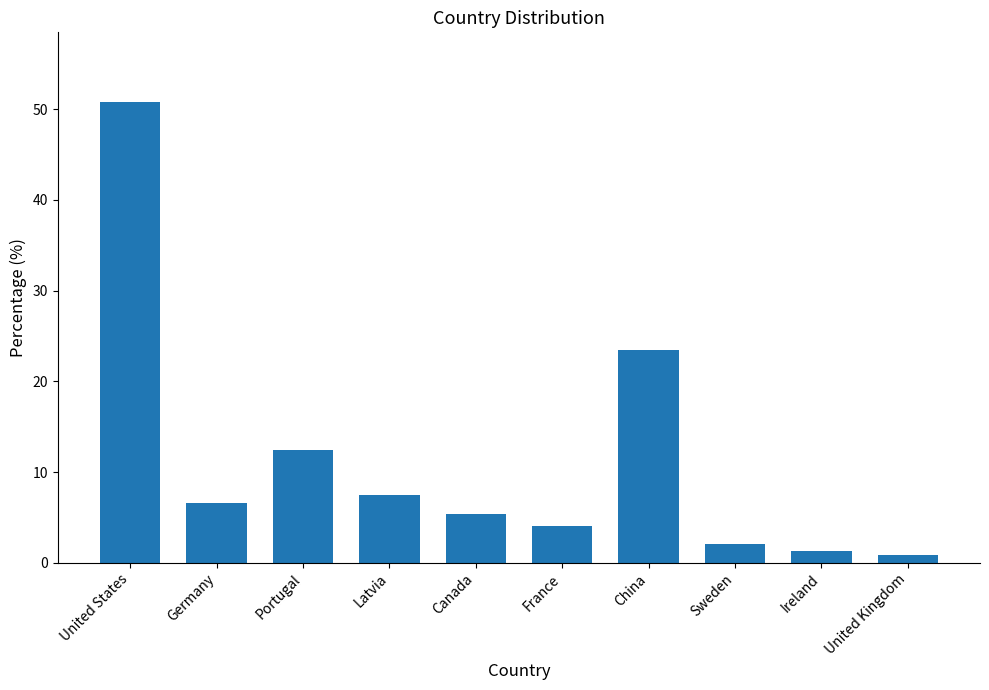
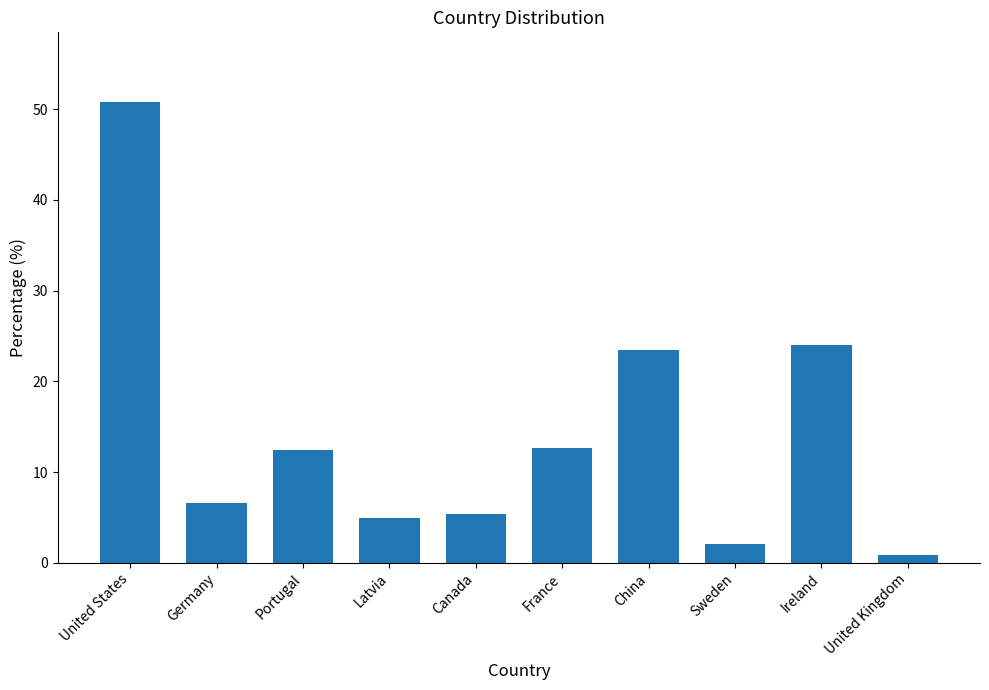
Latvia: 8 -> 5
France: 4 -> 13
Ireland: 1 -> 24
